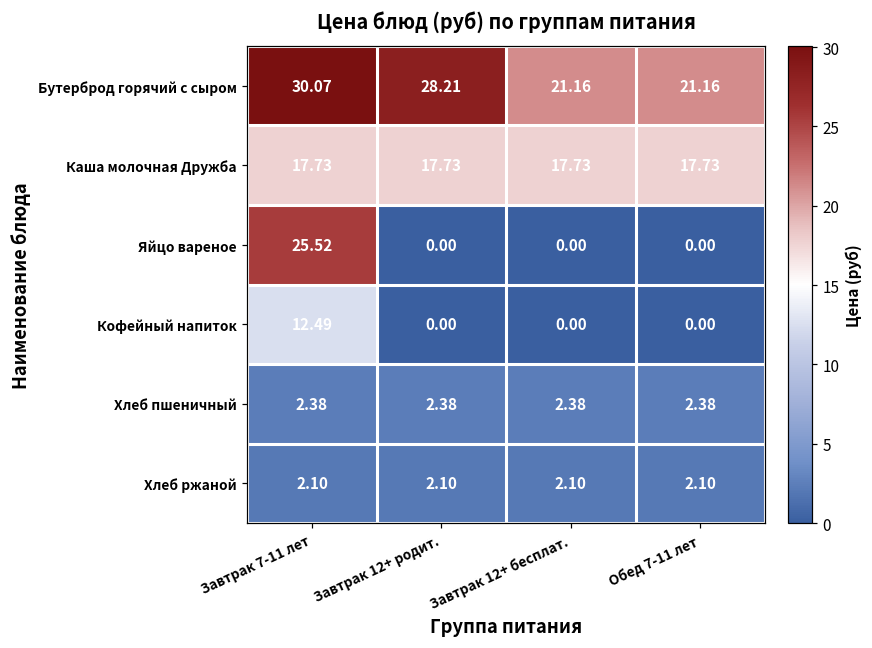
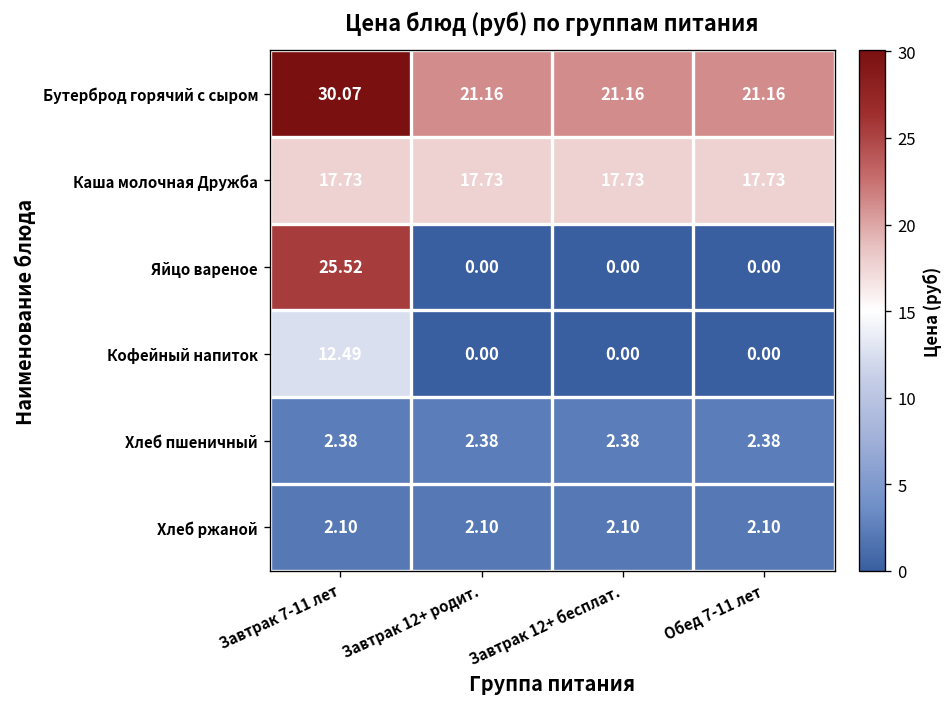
Бутерброд горячий с сыром, Завтрак 12+ родит.: 28.21 -> 21.16
